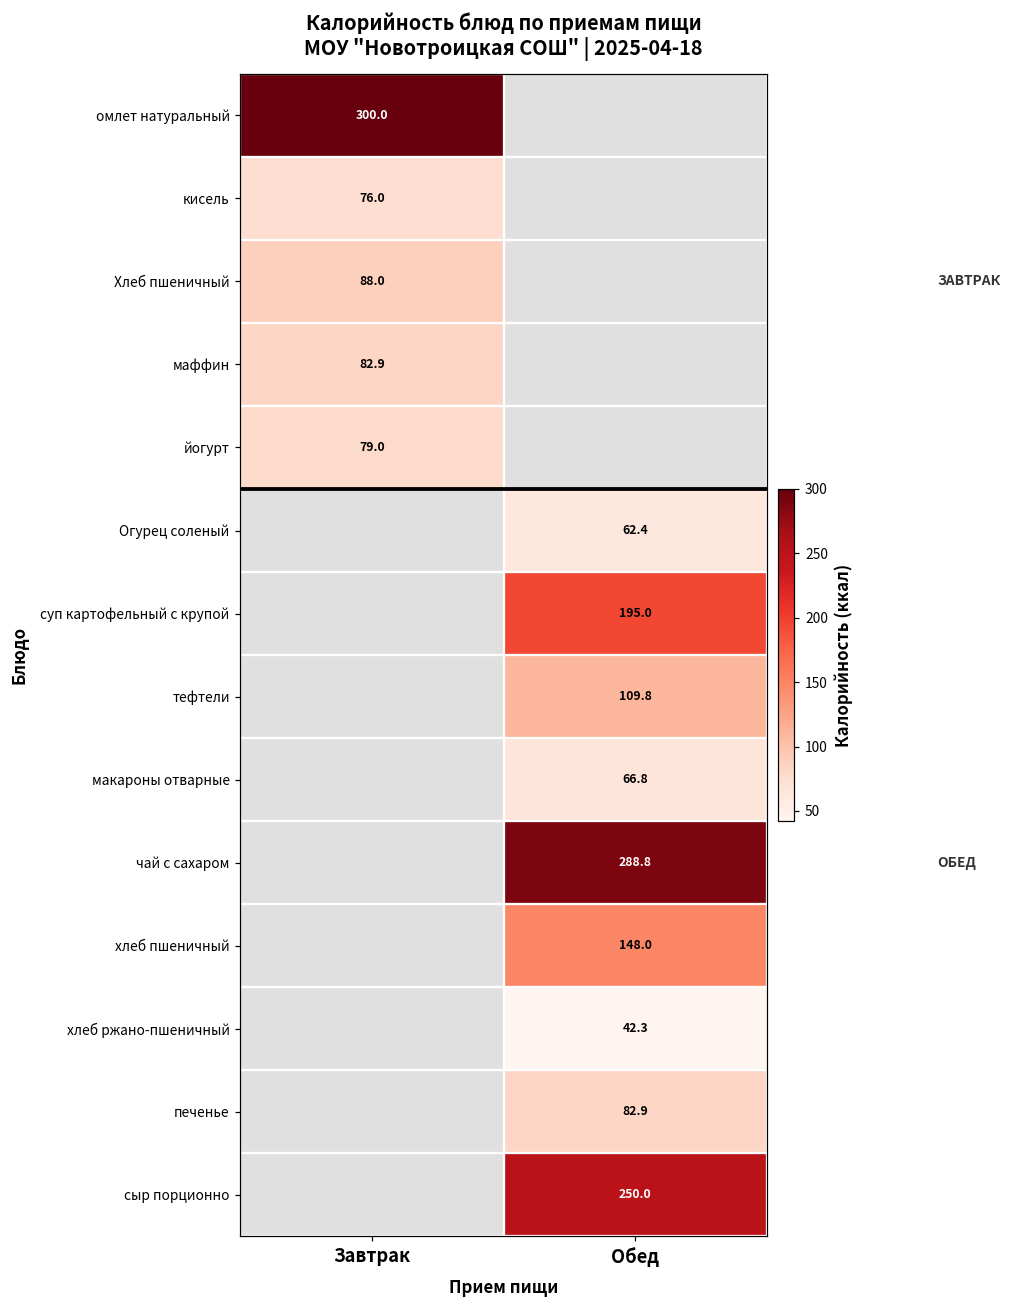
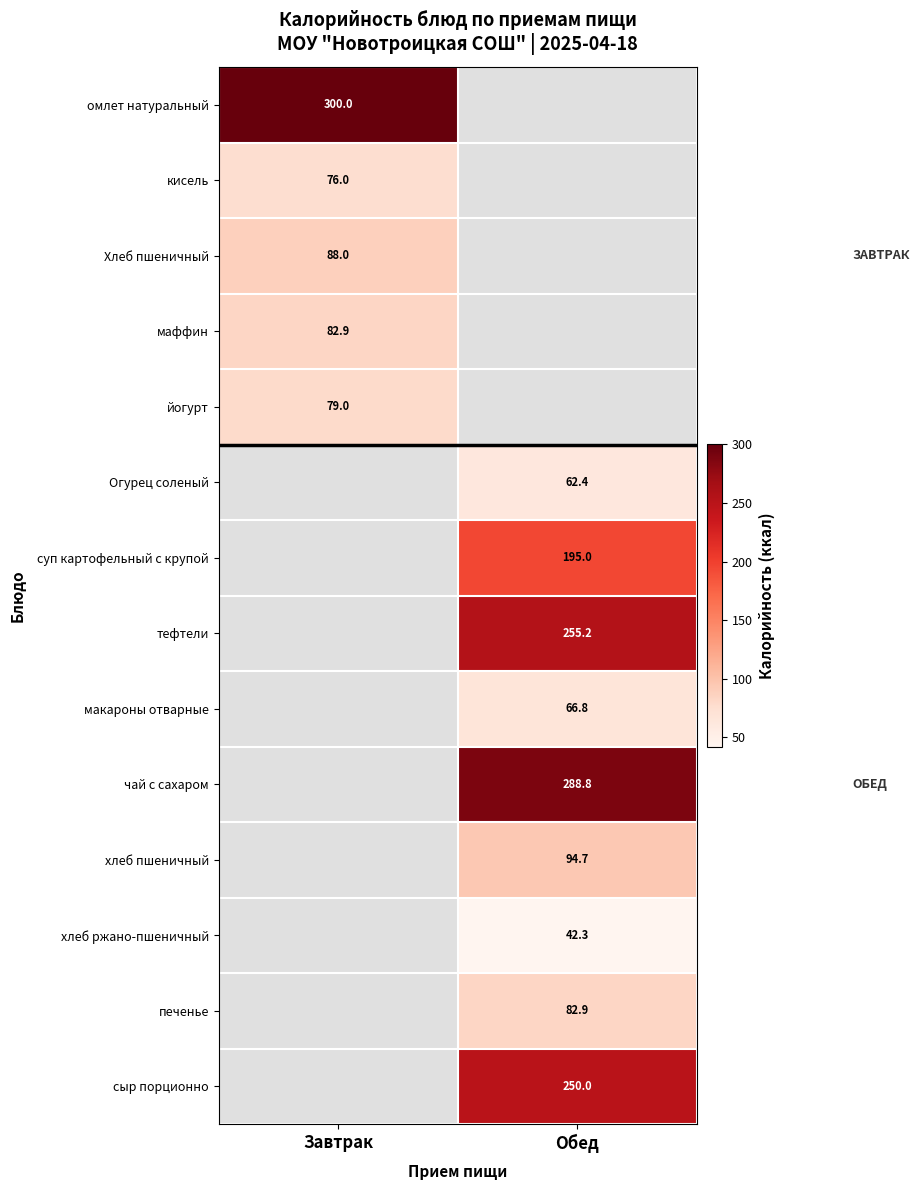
тефтели, Обед: 109.8 -> 255.2
хлеб пшеничный, Обед: 148.0 -> 94.7
